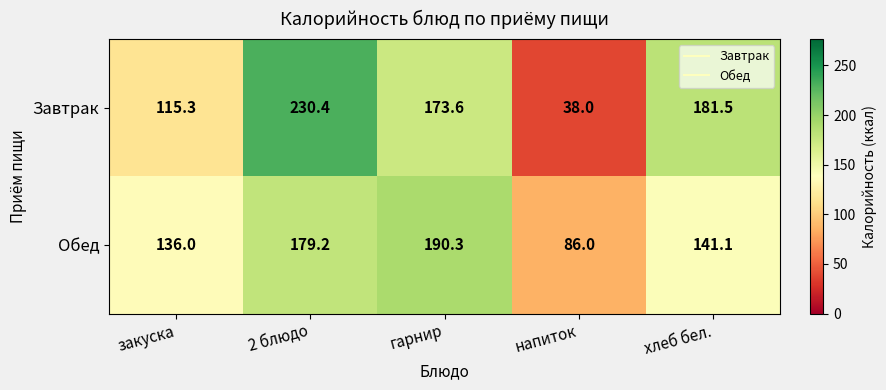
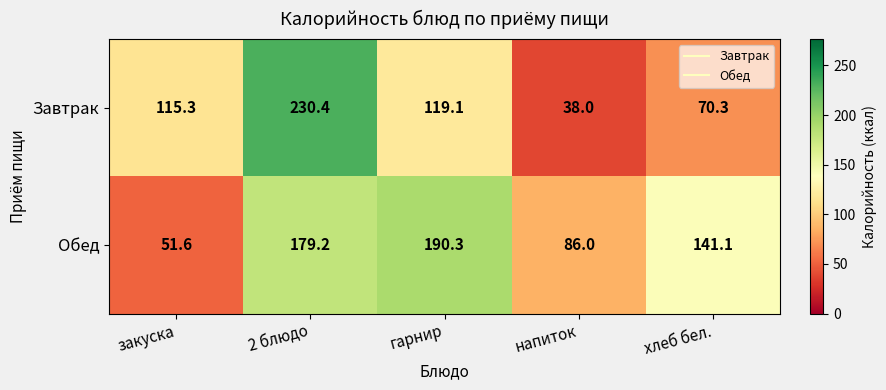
Завтрак, гарнир: 173.6 -> 119.1
Завтрак, хлеб бел.: 181.5 -> 70.3
Обед, закуска: 136.0 -> 51.6
